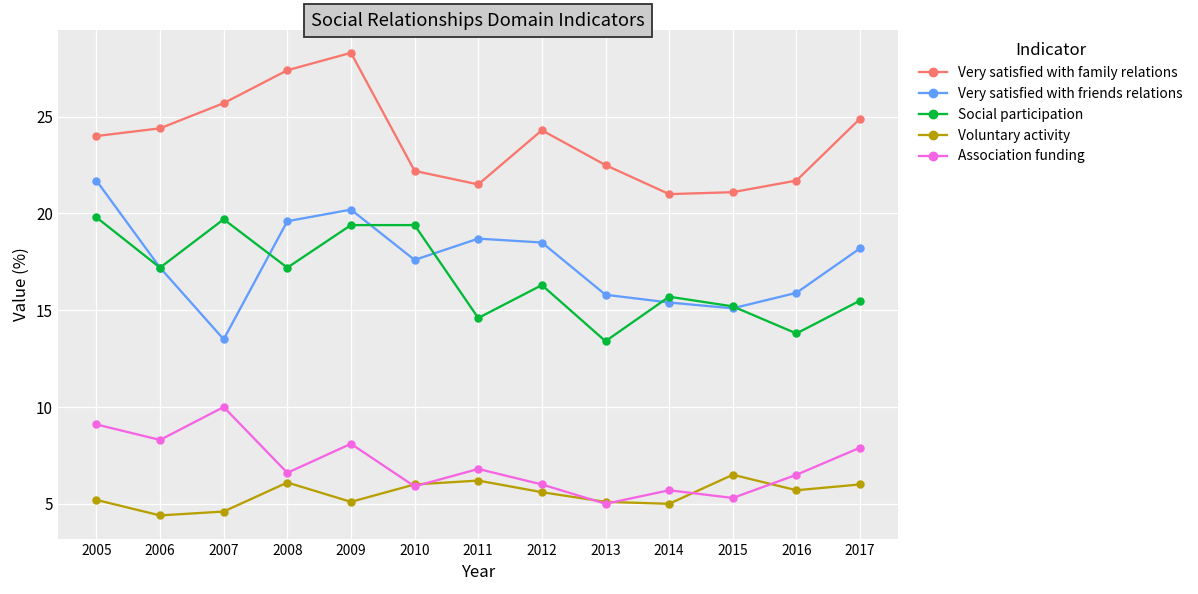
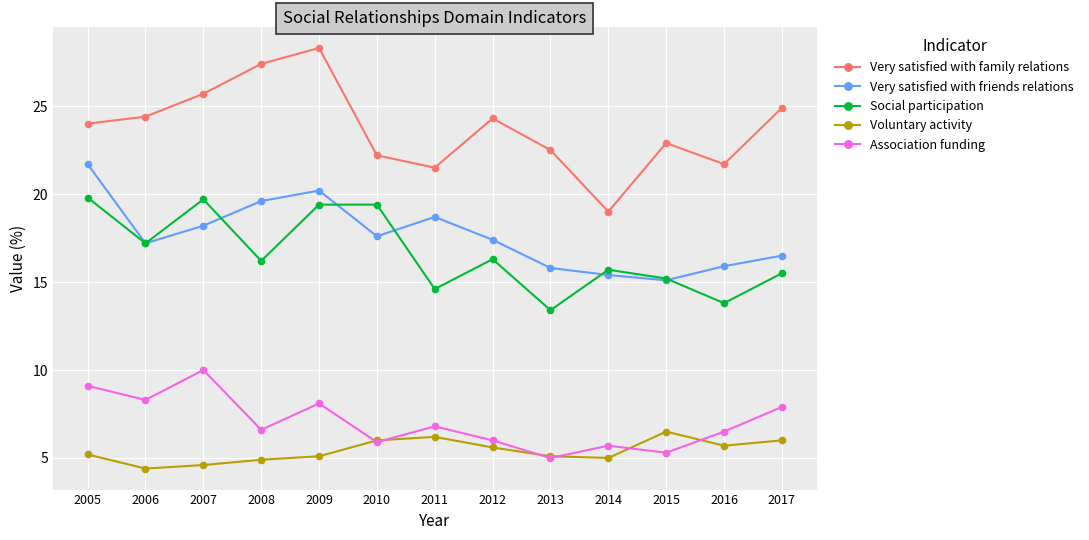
Very satisfied with friends relations, 2007: 13.5 -> 18.2
Social participation, 2008: 17.2 -> 16.2
Voluntary activity, 2008: 6.1 -> 4.9
Very satisfied with friends relations, 2012: 18.5 -> 17.4
Very satisfied with family relations, 2014: 21 -> 19
Very satisfied with family relations, 2015: 21.1 -> 22.9
Very satisfied with friends relations, 2017: 18.2 -> 16.5
